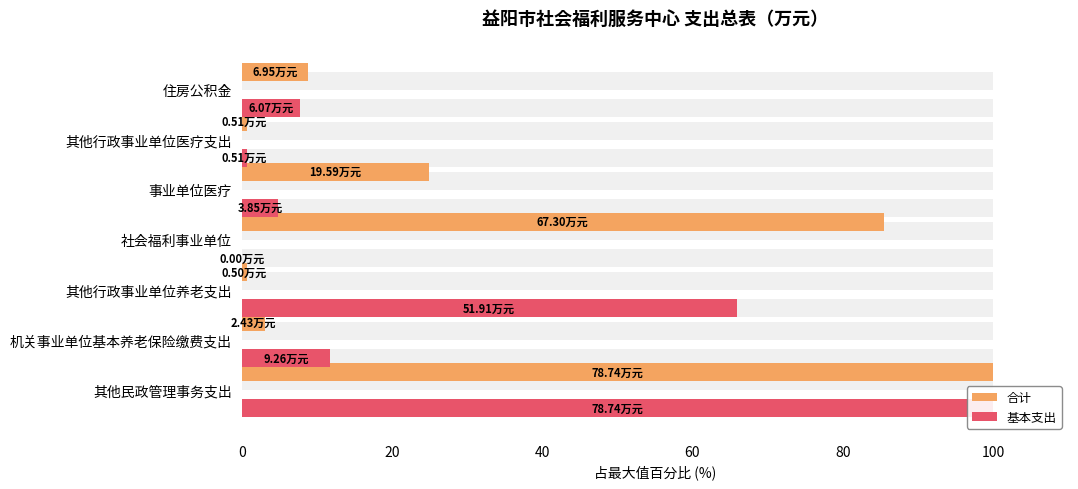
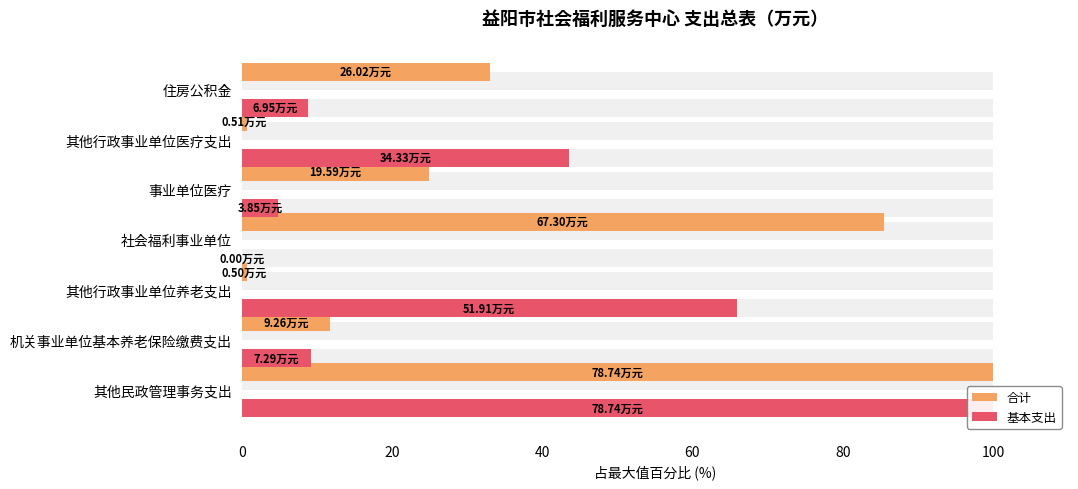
合计, 住房公积金: 6.95 -> 26.02
基本支出, 住房公积金: 6.07 -> 6.95
基本支出, 其他行政事业单位医疗支出: 0.51 -> 34.33
合计, 机关事业单位基本养老保险缴费支出: 2.43 -> 9.26
基本支出, 机关事业单位基本养老保险缴费支出: 9.26 -> 7.29
